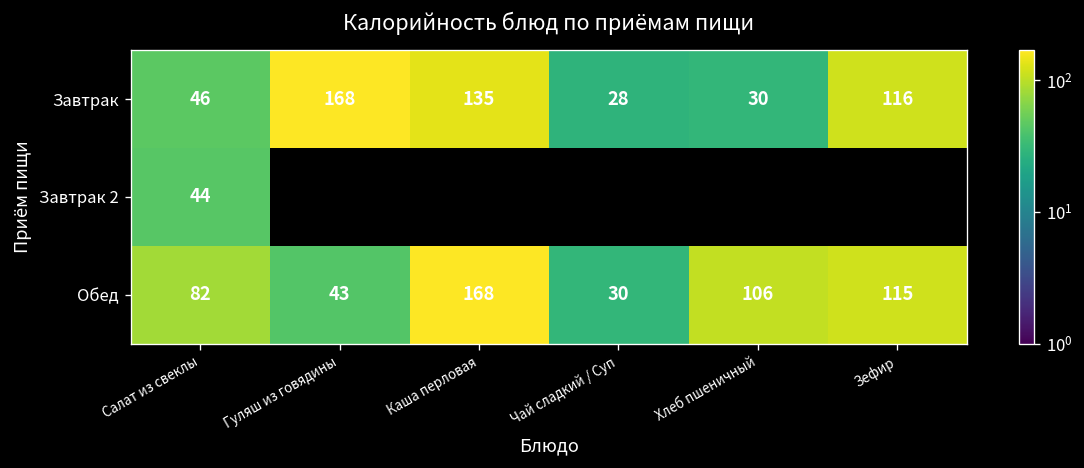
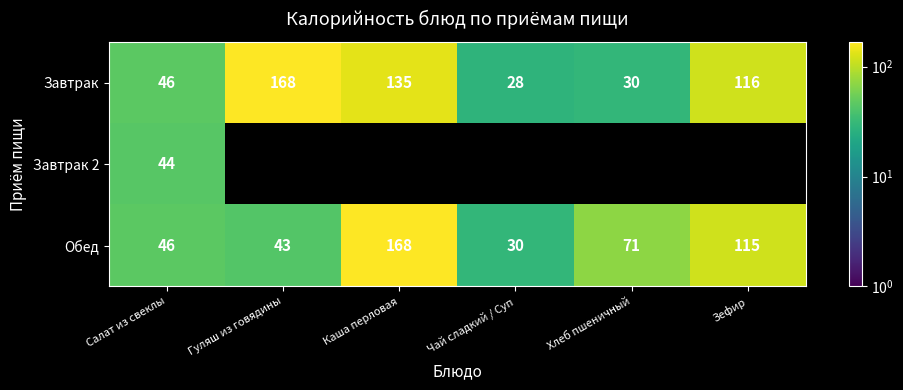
Обед, Салат из свеклы: 82 -> 46
Обед, Хлеб пшеничный: 106 -> 71
